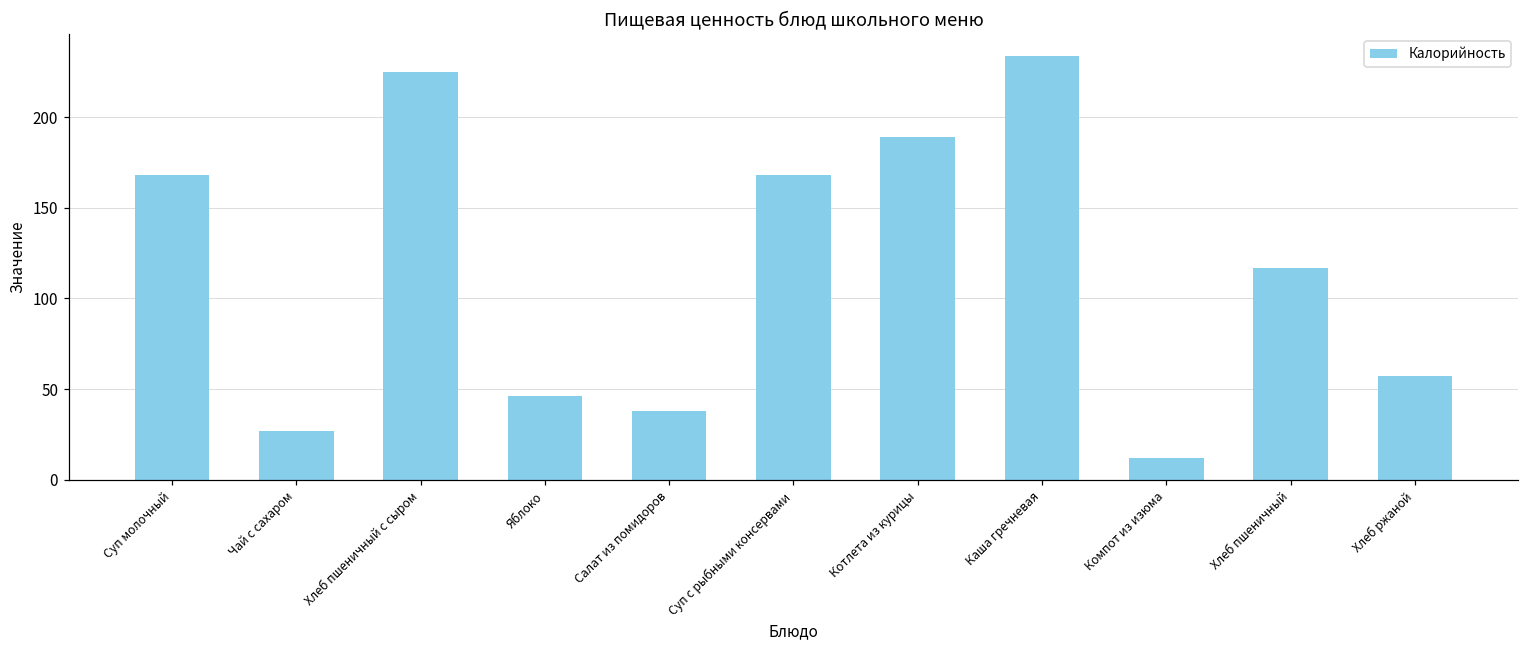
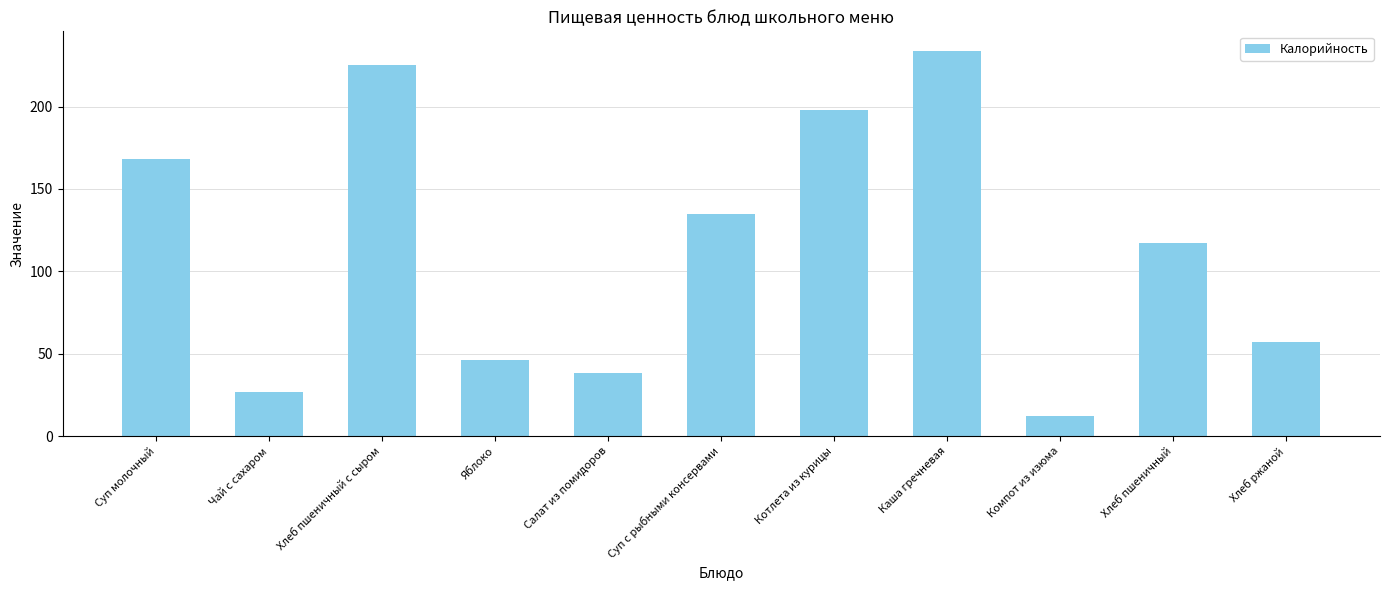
Суп с рыбными консервами: 168 -> 135
Котлета из курицы: 189 -> 198
